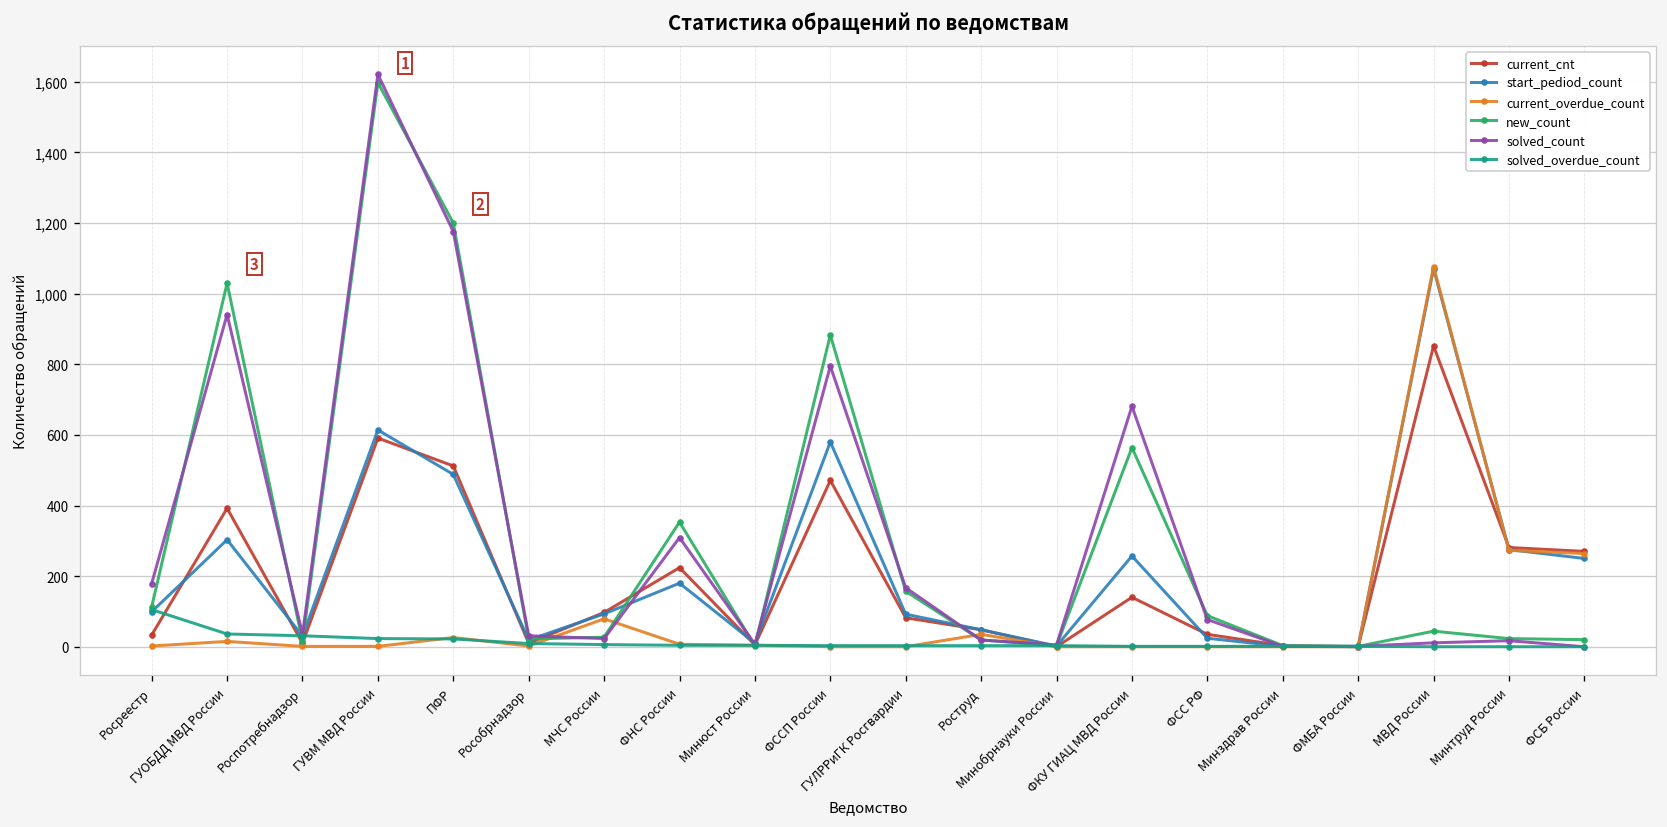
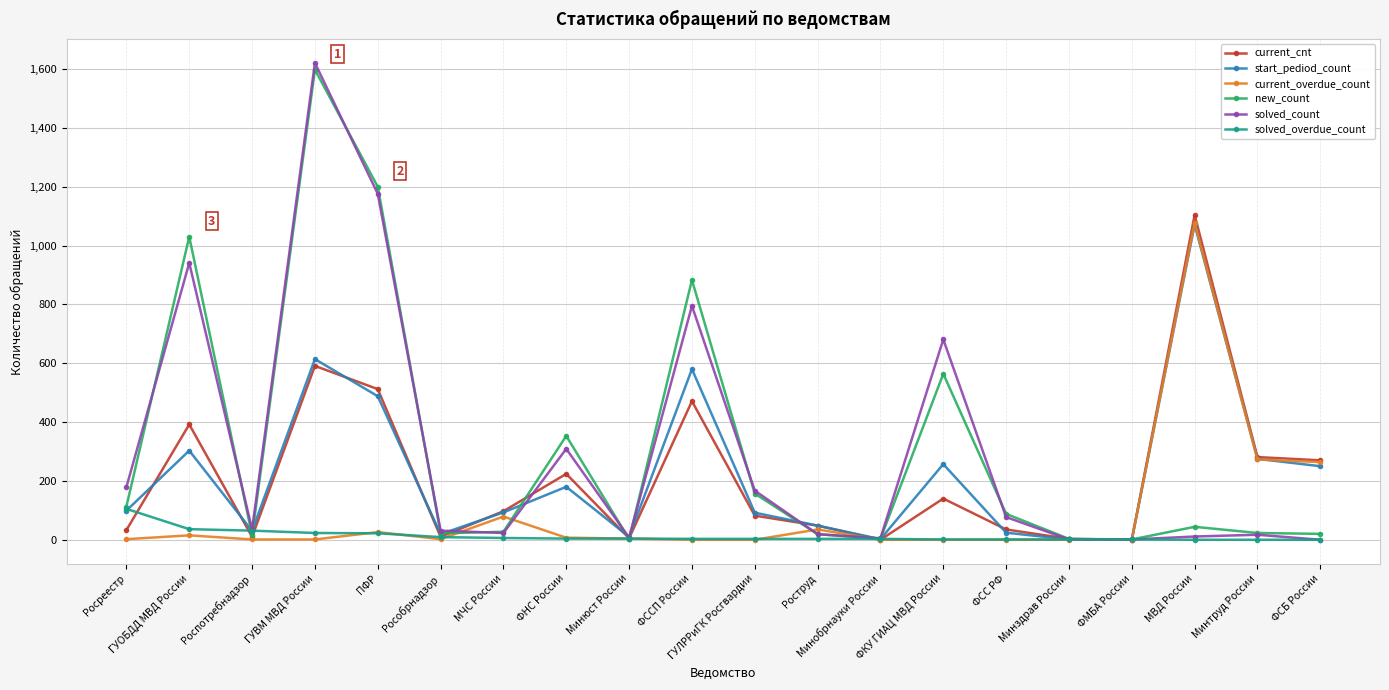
current_cnt, МВД России: 850 -> 1,100
